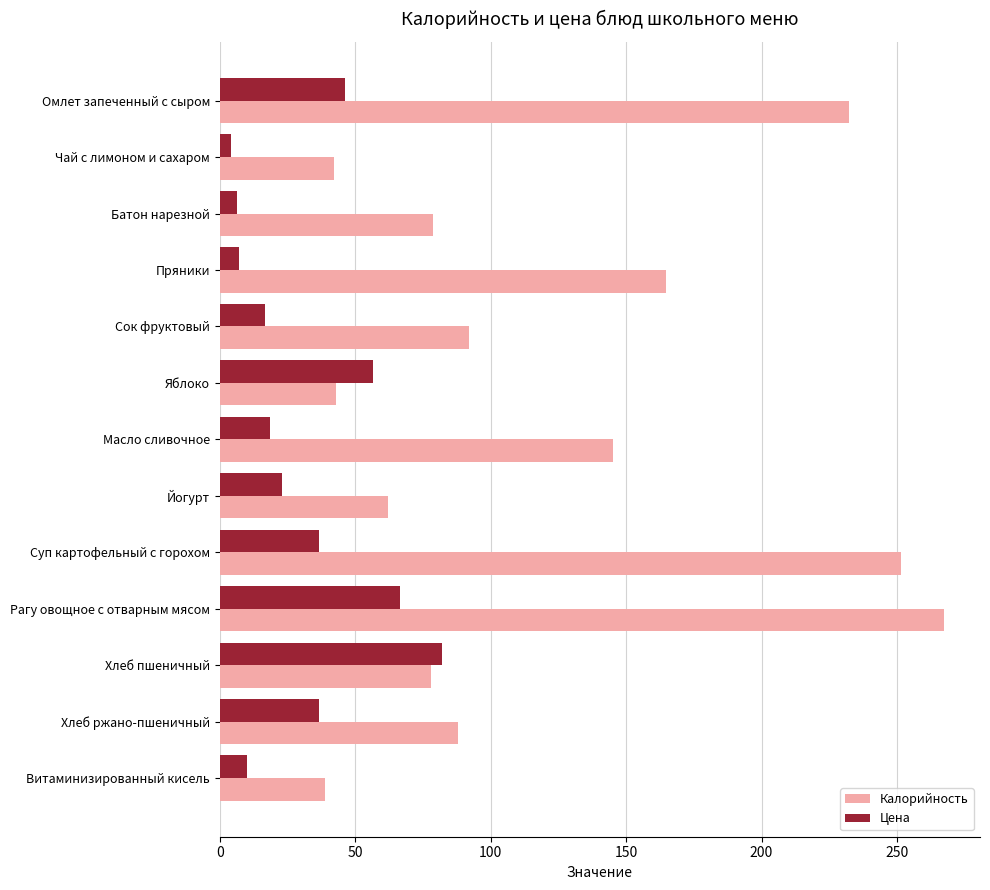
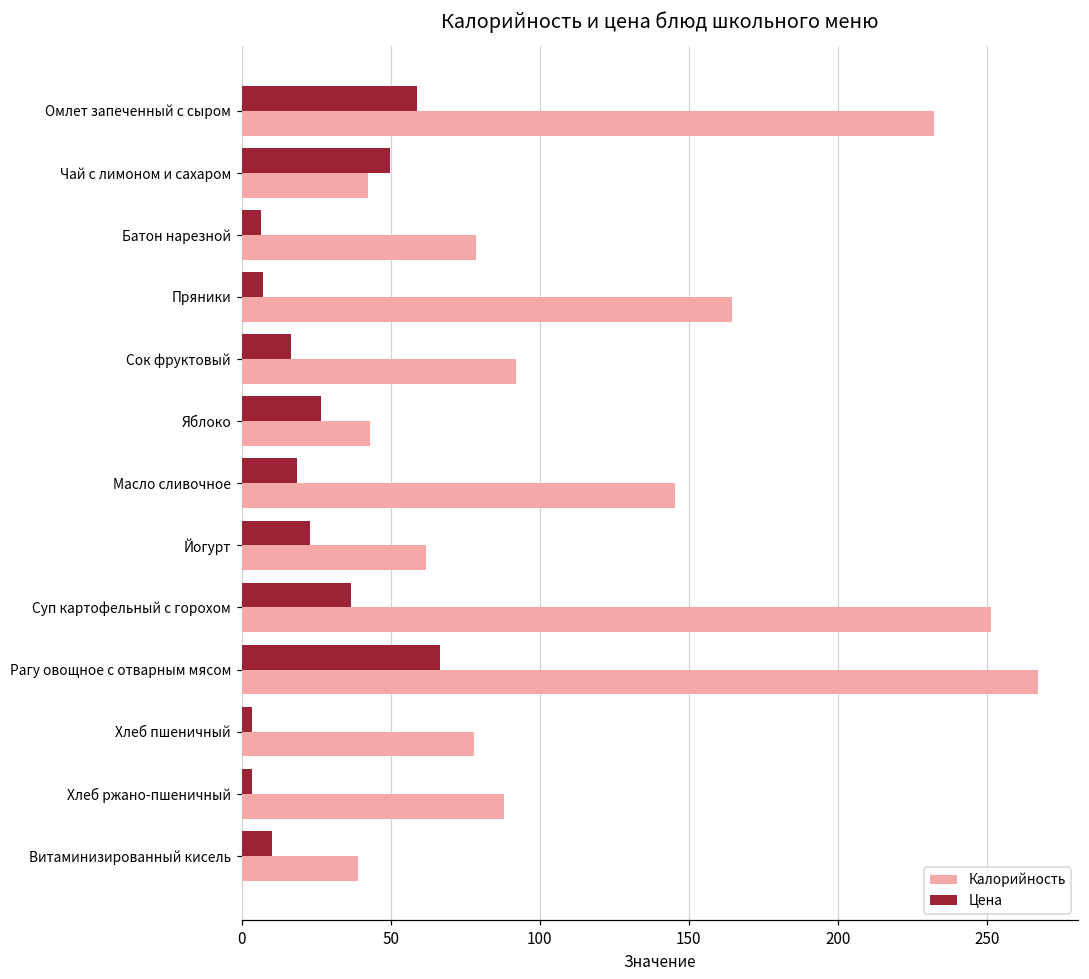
Цена, Омлет запеченный с сыром: 46 -> 59
Цена, Чай с лимоном и сахаром: 4 -> 50
Цена, Яблоко: 57 -> 27
Цена, Хлеб пшеничный: 82 -> 3
Цена, Хлеб ржано-пшеничный: 36 -> 3
